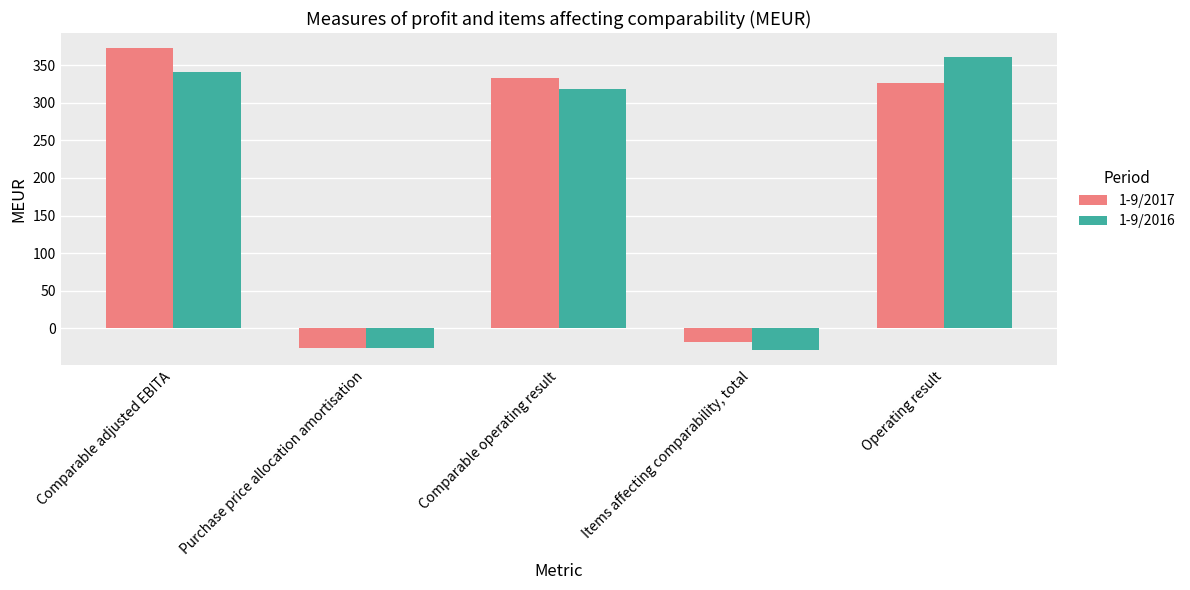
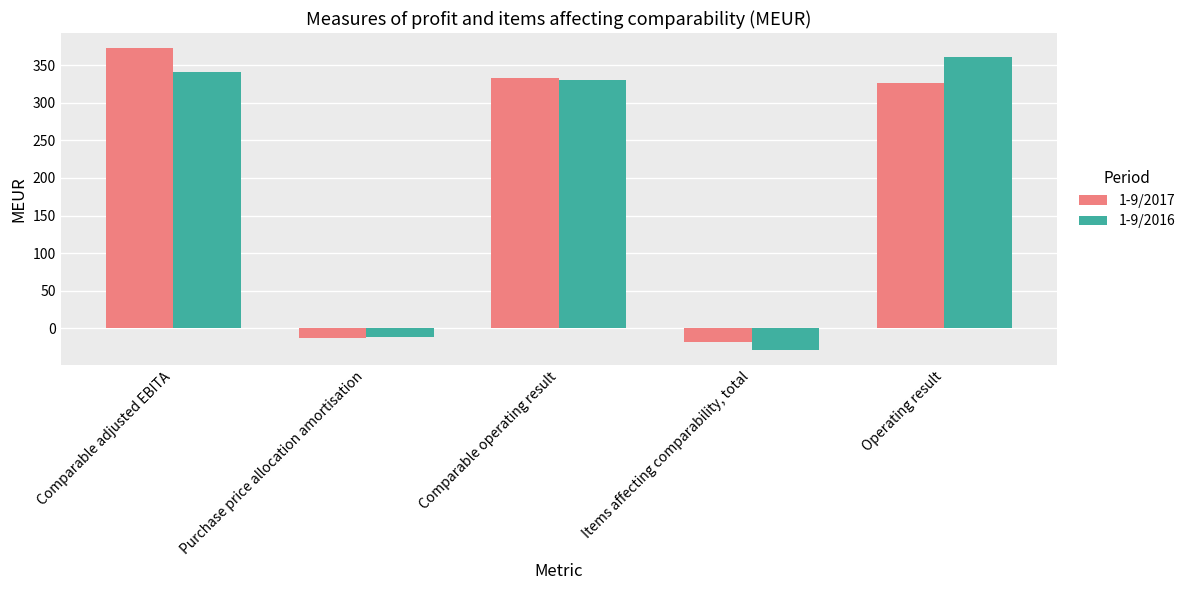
1-9/2017, Purchase price allocation amortisation: -30 -> -10
1-9/2016, Purchase price allocation amortisation: -30 -> -10
1-9/2016, Comparable operating result: 320 -> 330
